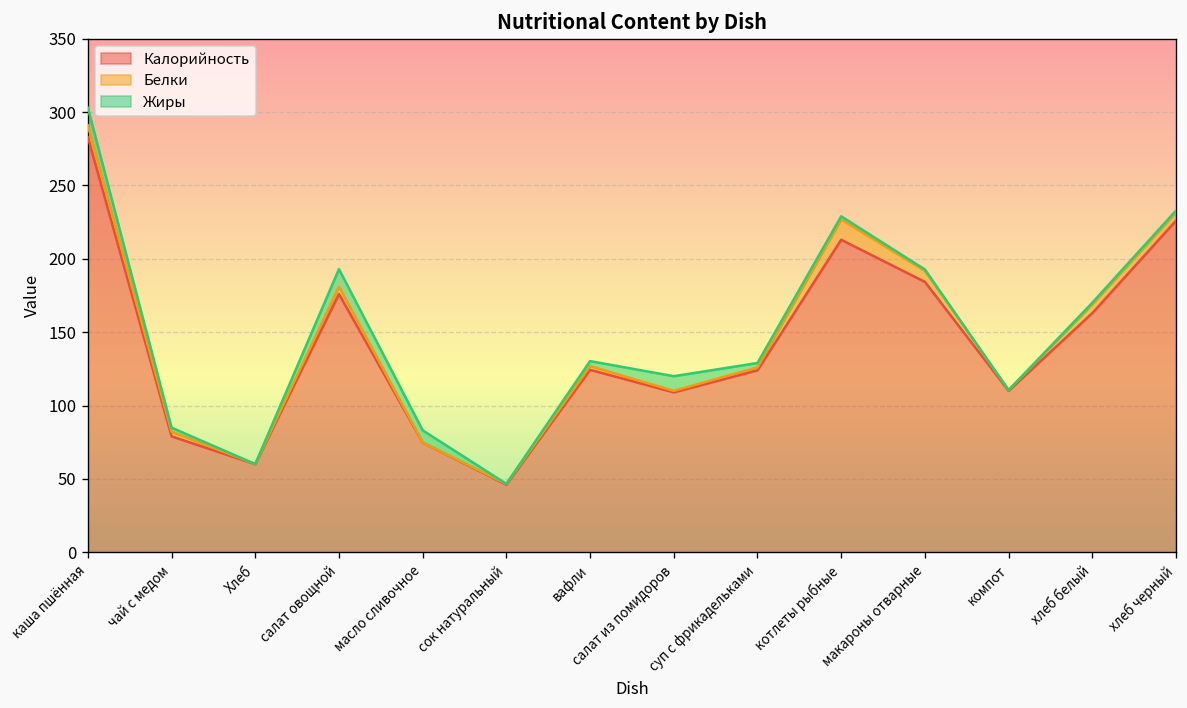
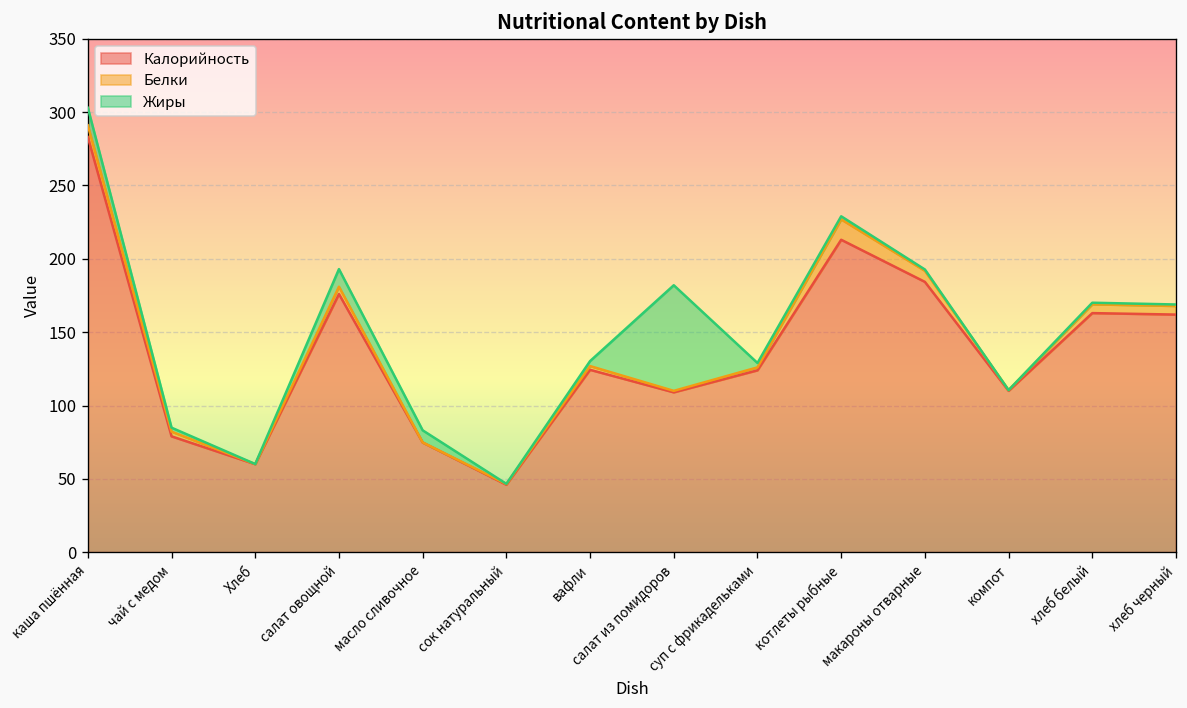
Жиры, салат из помидоров: 10 -> 72
Калорийность, хлеб черный: 226 -> 162
